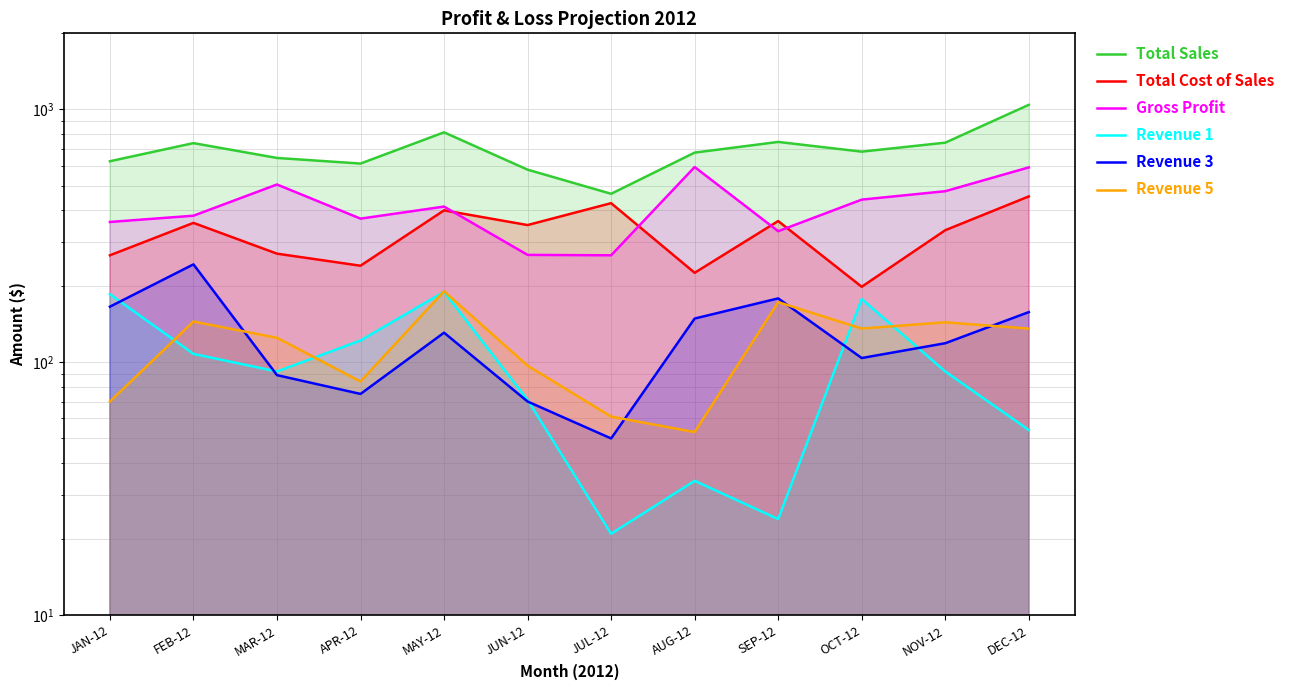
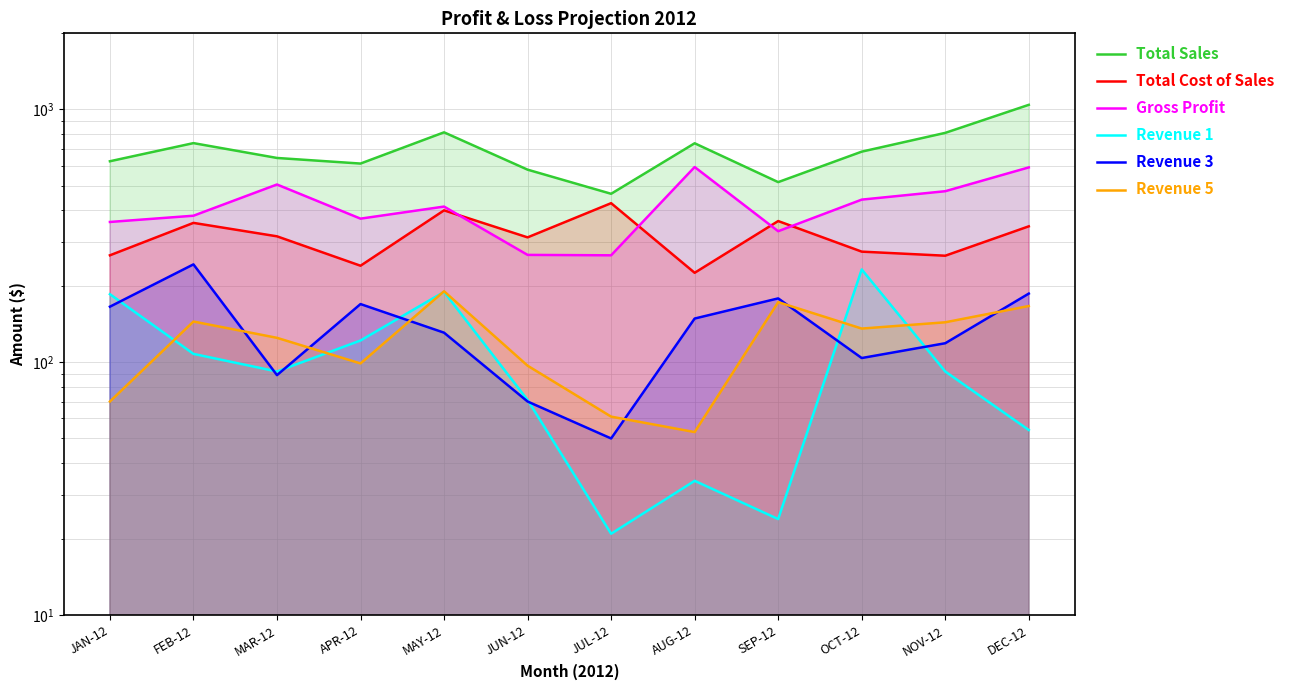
Total Cost of Sales, MAR-12: 270 -> 320
Revenue 3, APR-12: 75 -> 170
Revenue 5, APR-12: 84 -> 99
Total Cost of Sales, JUN-12: 350 -> 310
Total Sales, AUG-12: 680 -> 740
Total Sales, SEP-12: 740 -> 520
Total Cost of Sales, OCT-12: 200 -> 270
Revenue 1, OCT-12: 180 -> 230
Total Sales, NOV-12: 740 -> 810
Total Cost of Sales, NOV-12: 330 -> 260
Total Cost of Sales, DEC-12: 450 -> 350
Revenue 3, DEC-12: 160 -> 190
Revenue 5, DEC-12: 140 -> 170
